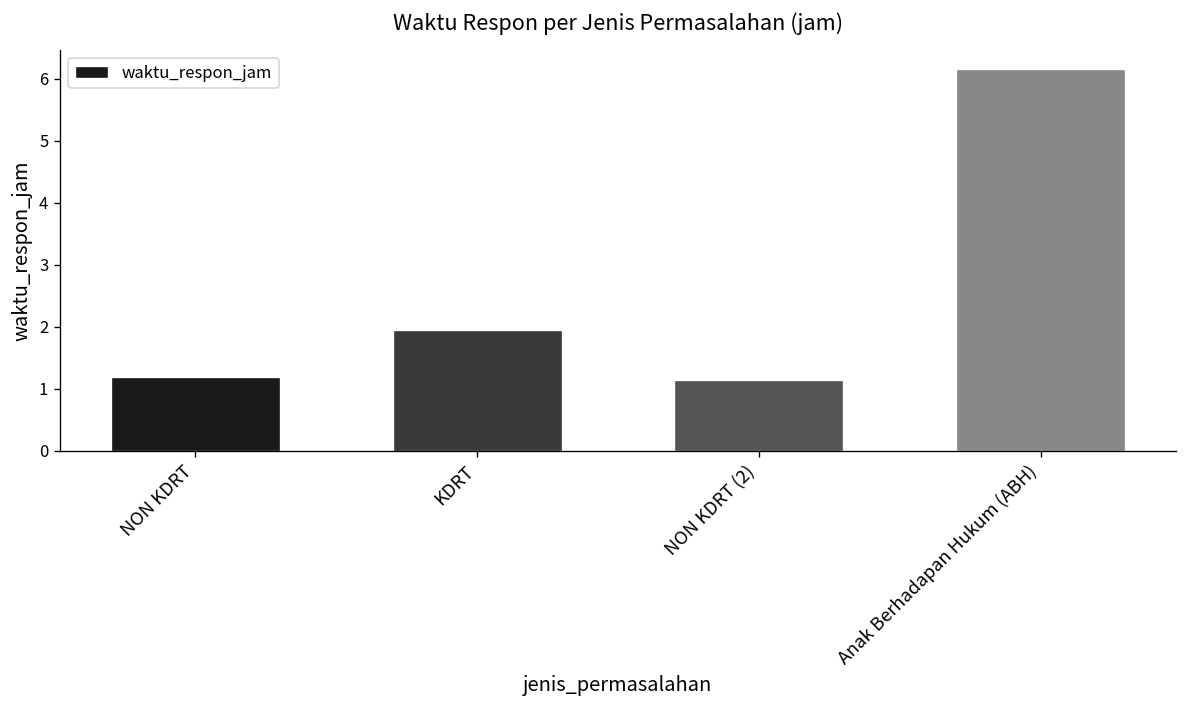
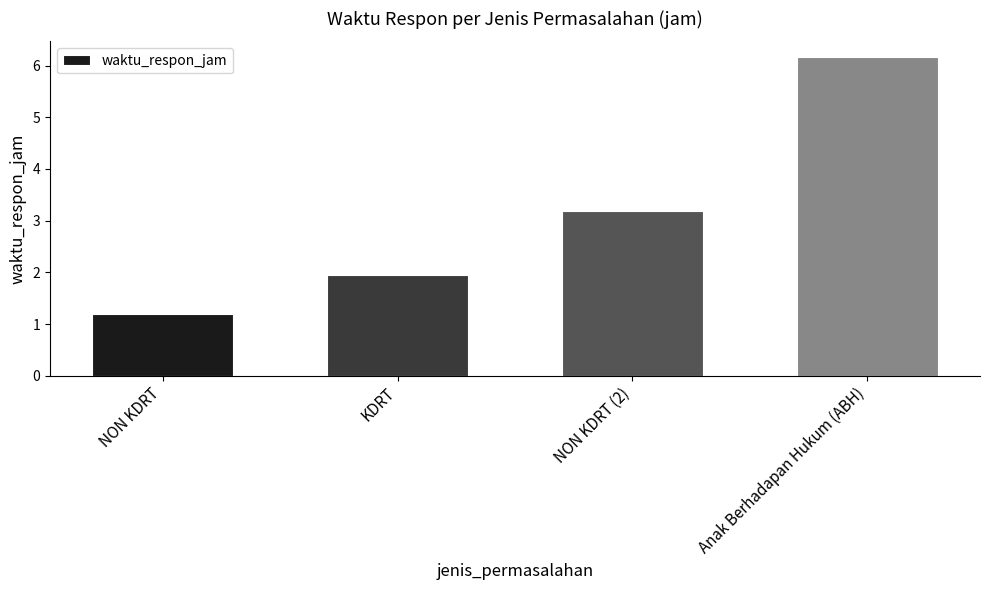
NON KDRT (2): 1.2 -> 3.2
